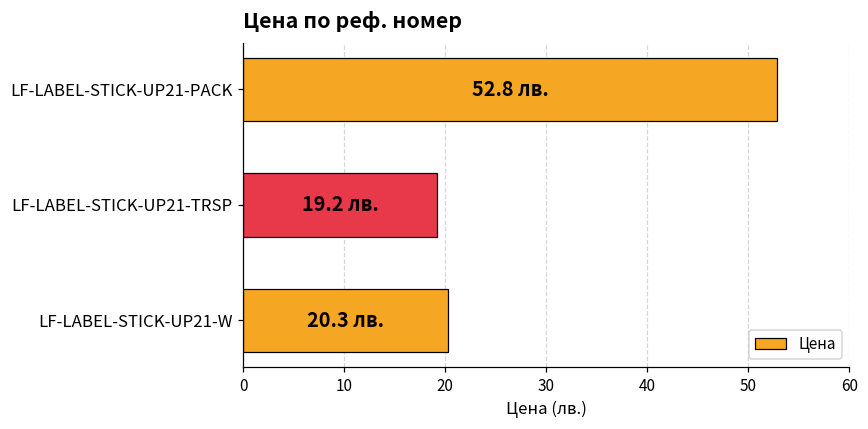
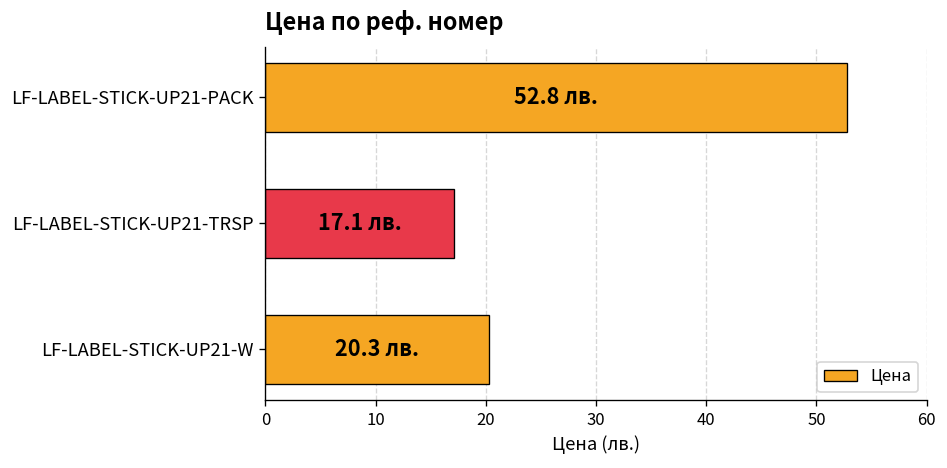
LF-LABEL-STICK-UP21-TRSP: 19.2 -> 17.1
